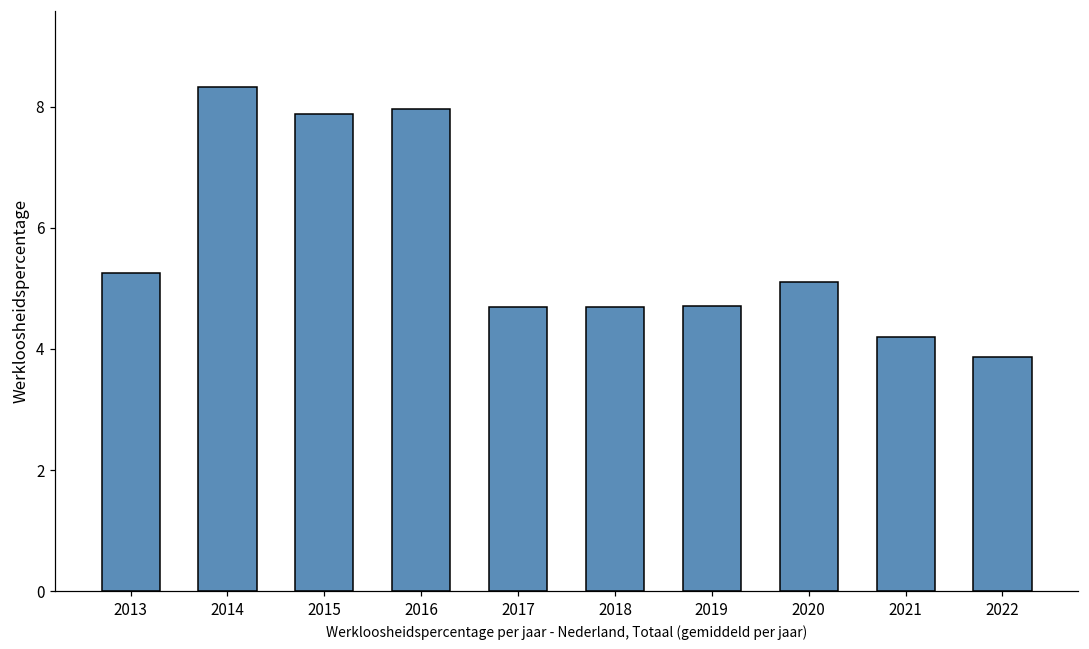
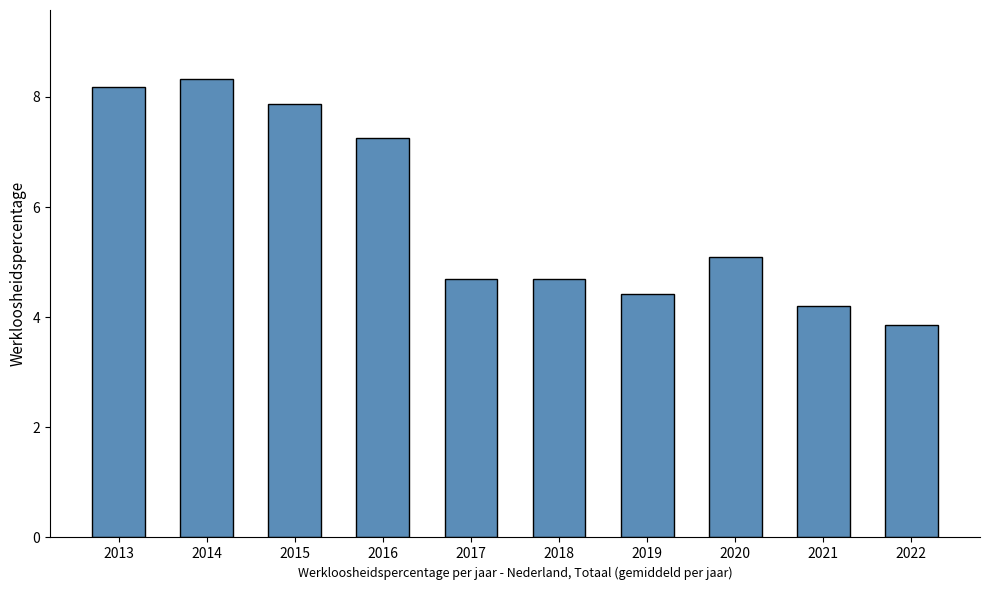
2013: 5.3 -> 8.2
2016: 8.0 -> 7.3
2019: 4.7 -> 4.4
